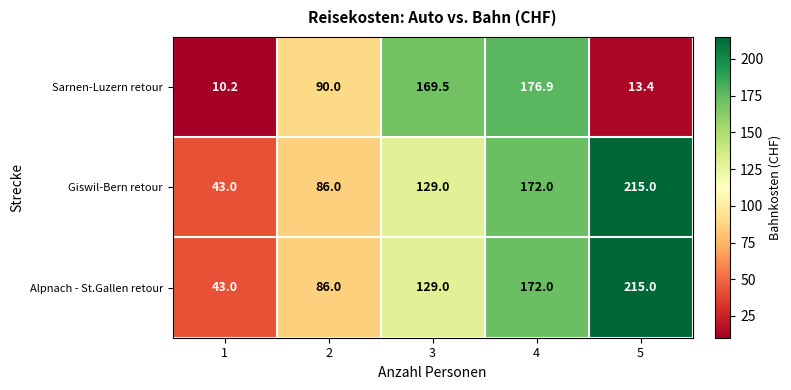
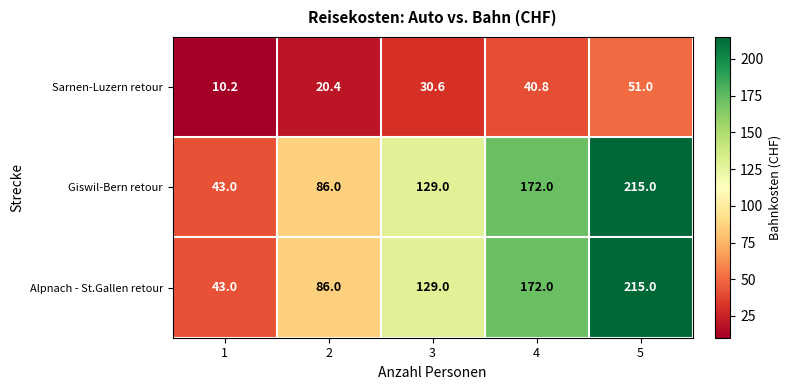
Sarnen-Luzern retour, 2: 90.0 -> 20.4
Sarnen-Luzern retour, 3: 169.5 -> 30.6
Sarnen-Luzern retour, 4: 176.9 -> 40.8
Sarnen-Luzern retour, 5: 13.4 -> 51.0
